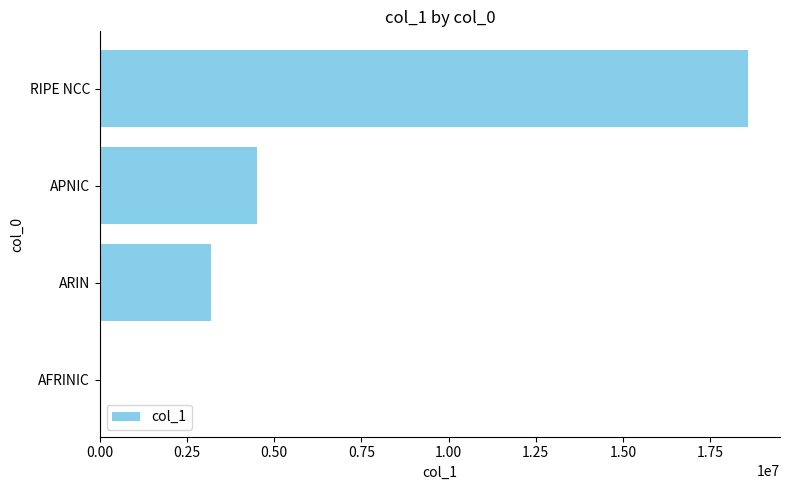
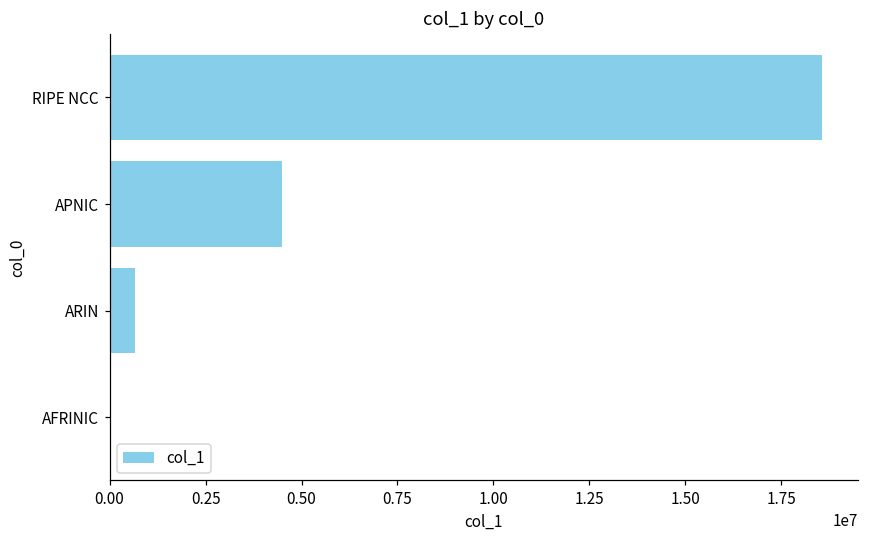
ARIN: 3200000 -> 600000
